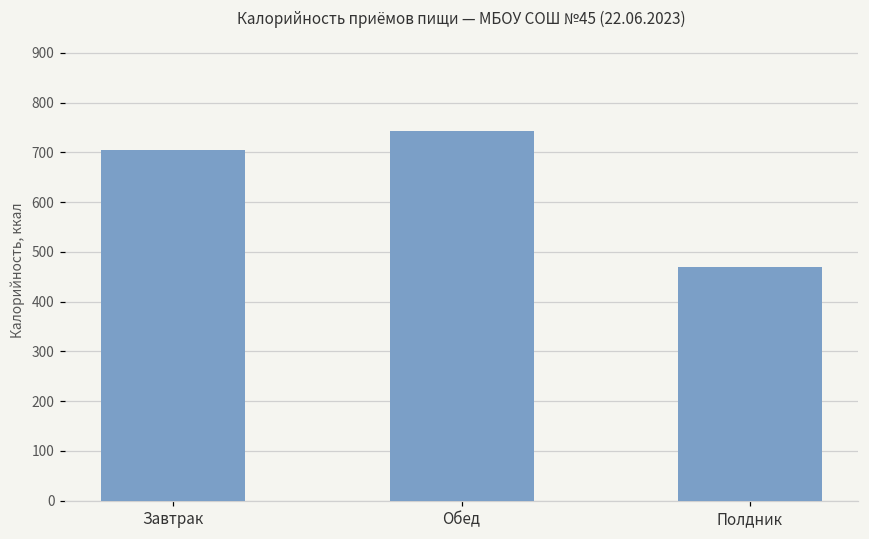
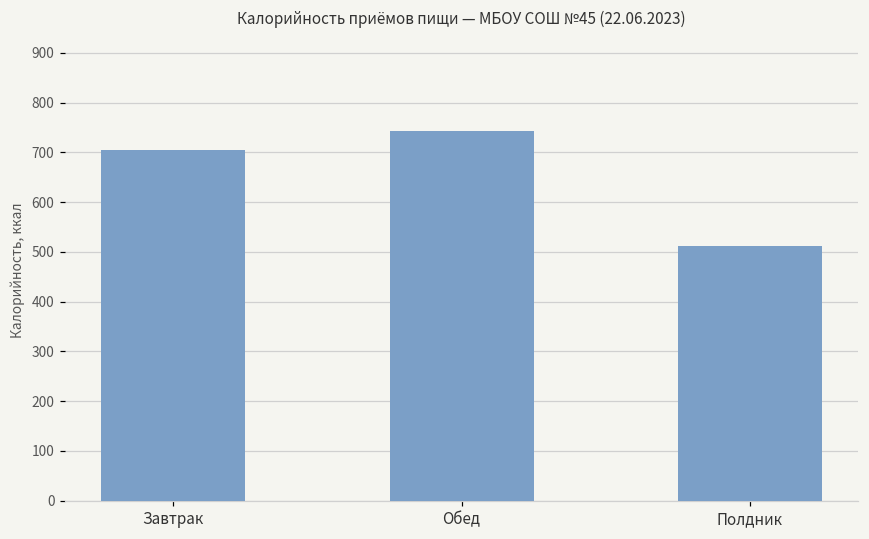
Полдник: 470 -> 510
